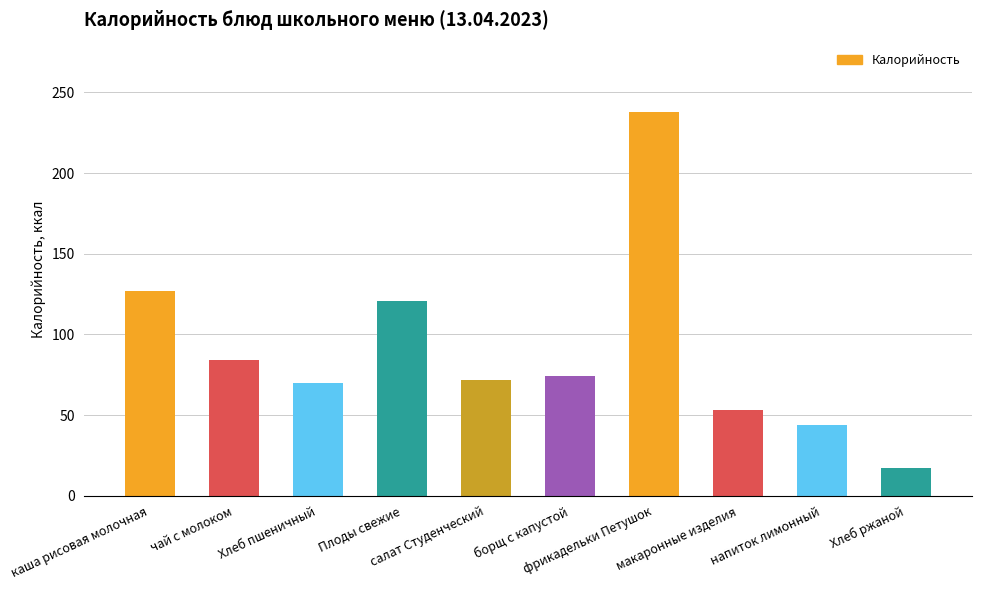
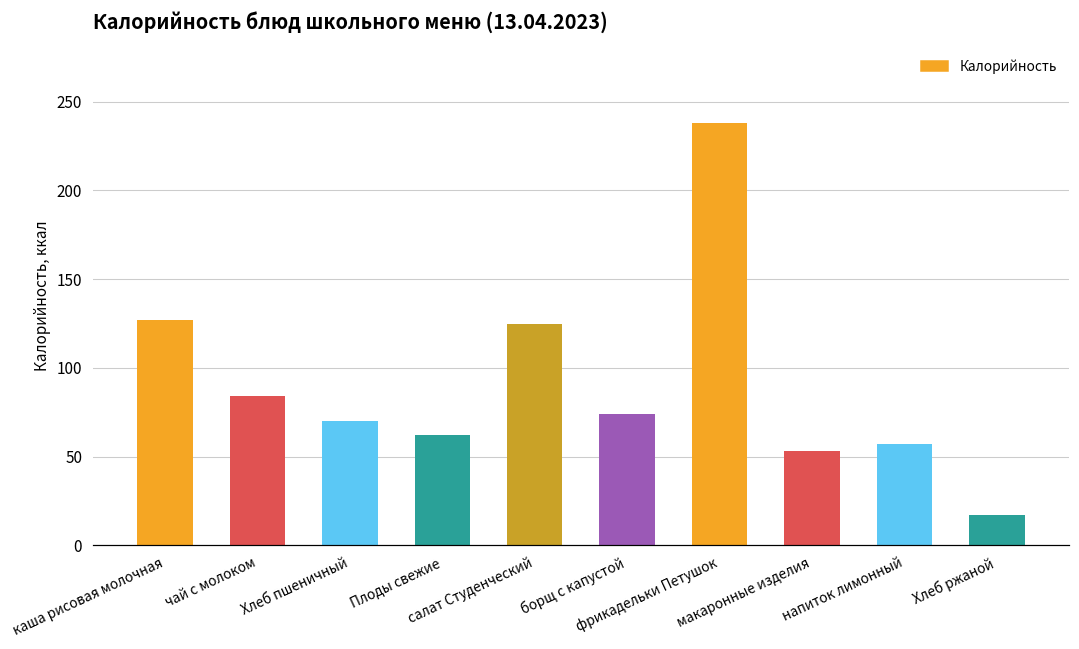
Плоды свежие: 121 -> 62
салат Студенческий: 72 -> 125
напиток лимонный: 44 -> 57
